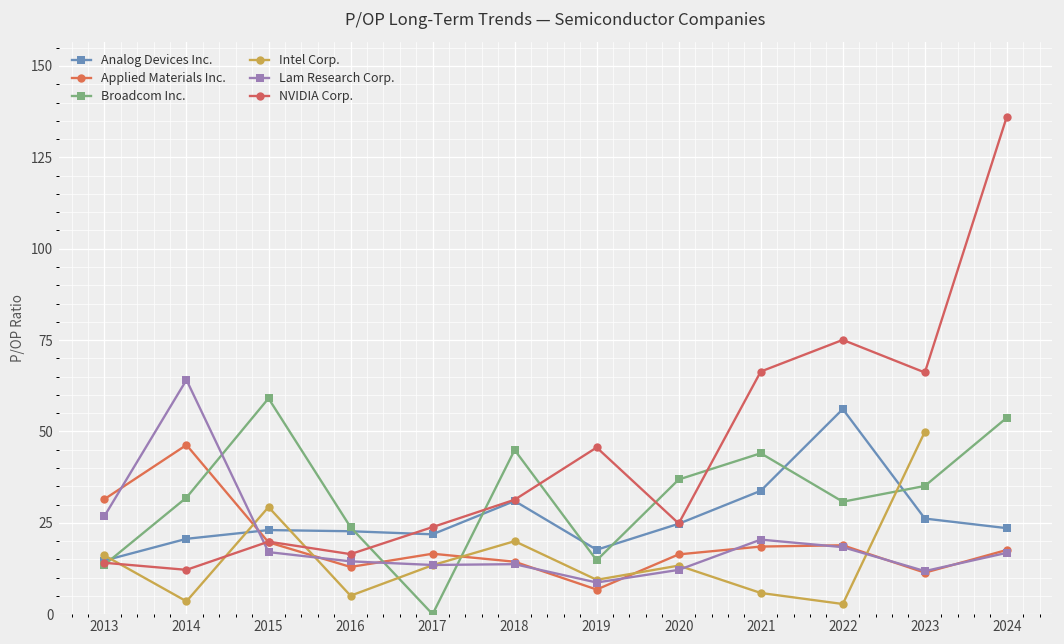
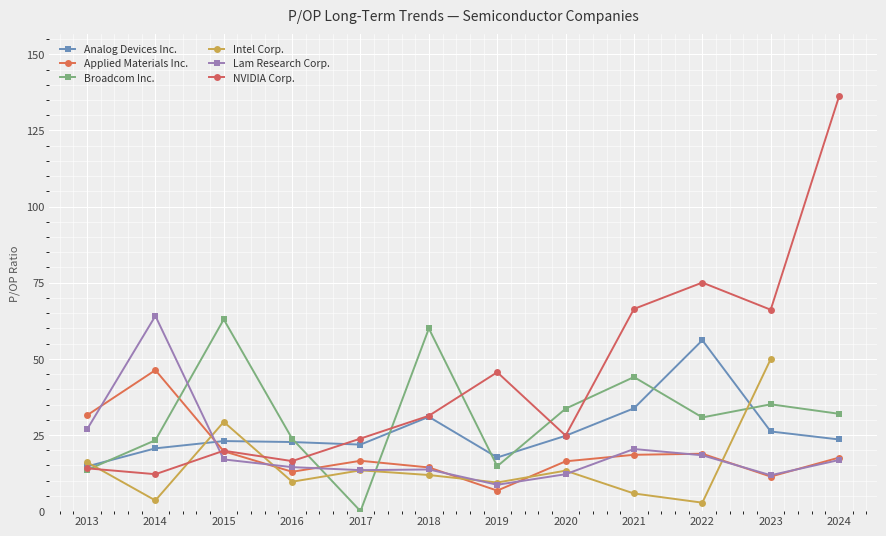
Broadcom Inc., 2014: 32 -> 23
Broadcom Inc., 2015: 59 -> 63
Intel Corp., 2016: 5 -> 10
Broadcom Inc., 2018: 45 -> 60
Intel Corp., 2018: 20 -> 12
Broadcom Inc., 2020: 37 -> 34
Broadcom Inc., 2024: 54 -> 32
